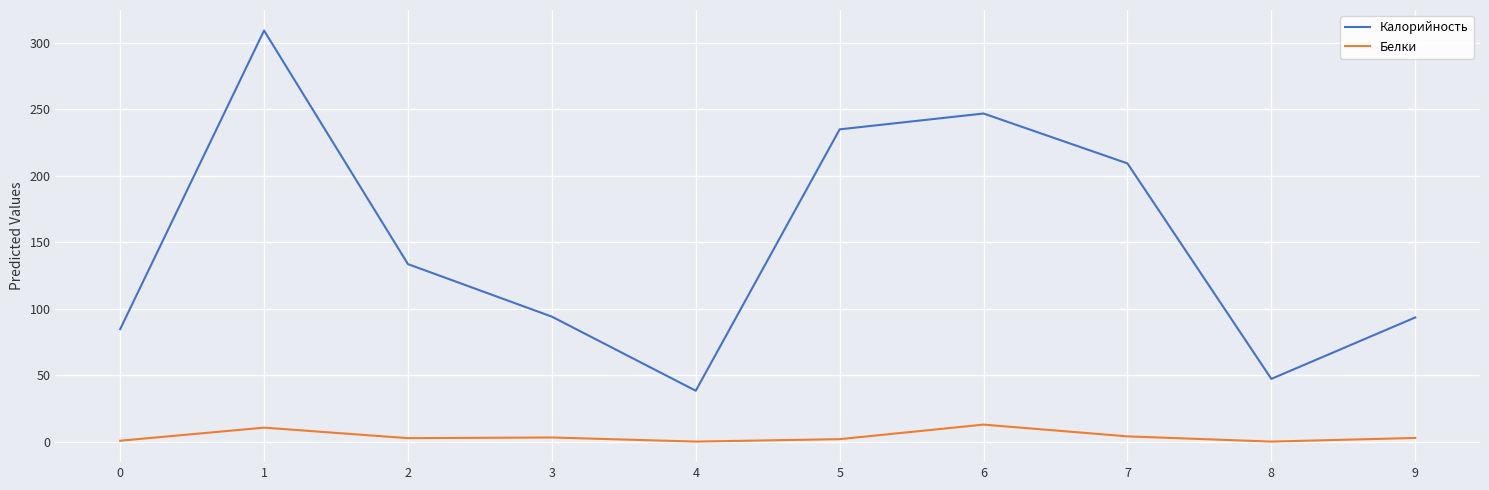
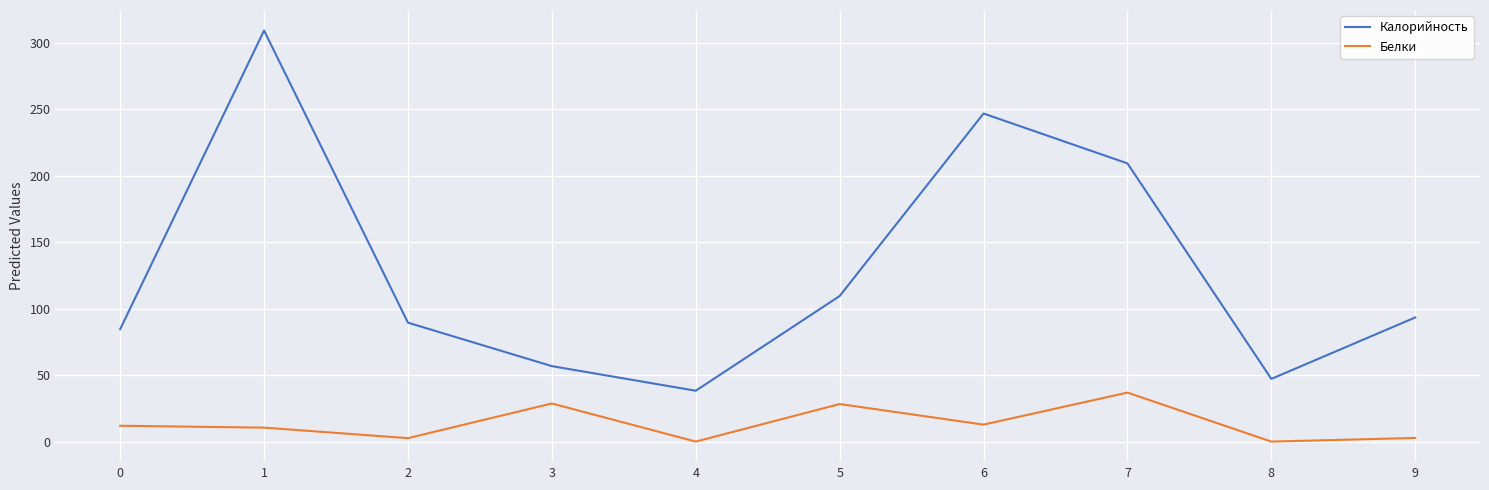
Белки, 0: 1 -> 12
Калорийность, 2: 133 -> 89
Калорийность, 3: 94 -> 57
Белки, 3: 3 -> 29
Калорийность, 5: 235 -> 110
Белки, 5: 2 -> 28
Белки, 7: 4 -> 37
